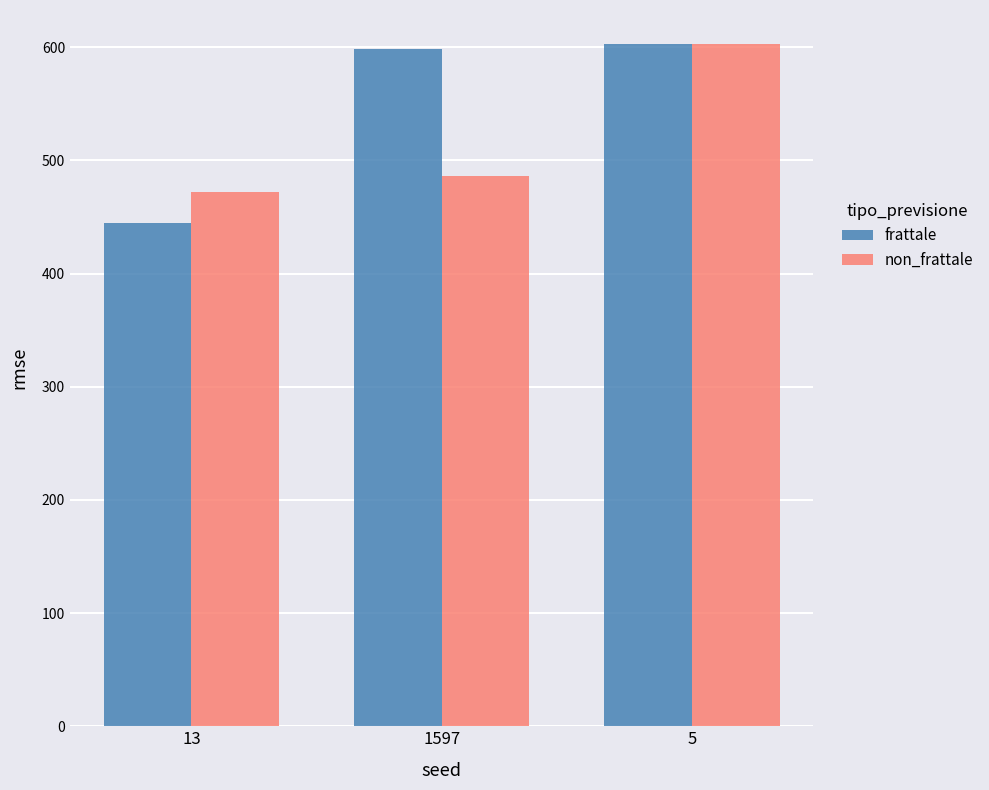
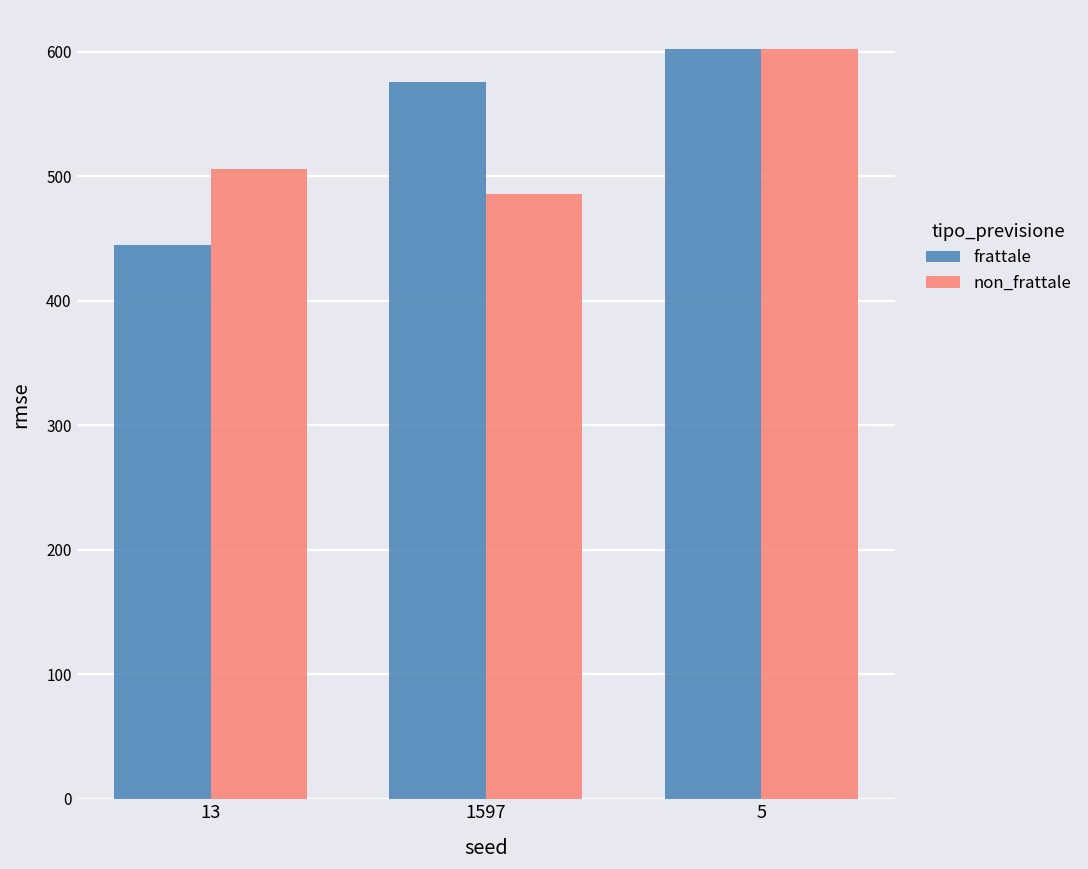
non_frattale, 13: 472 -> 506
frattale, 1597: 599 -> 576
